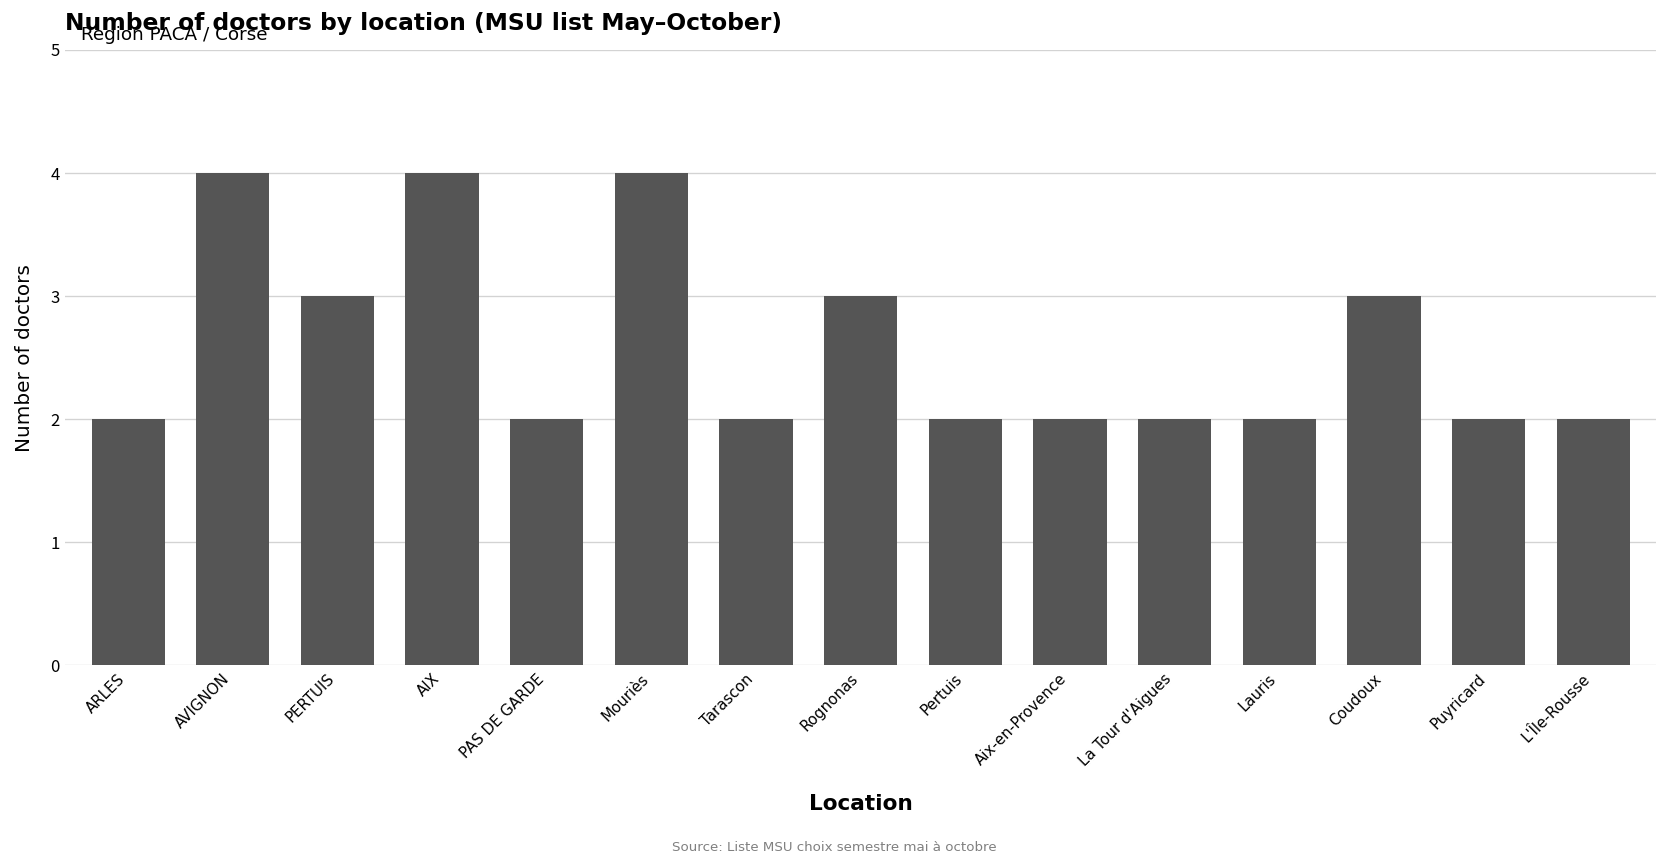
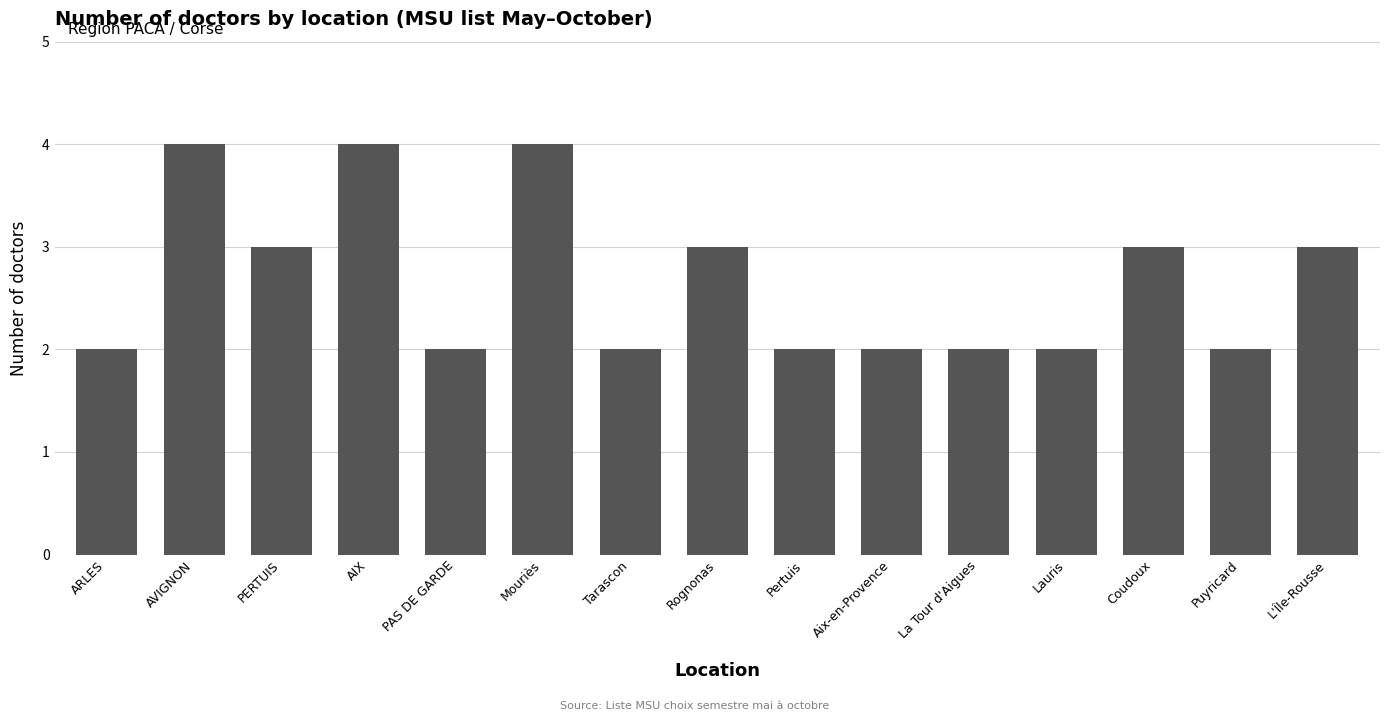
L'Île-Rousse: 2 -> 3
